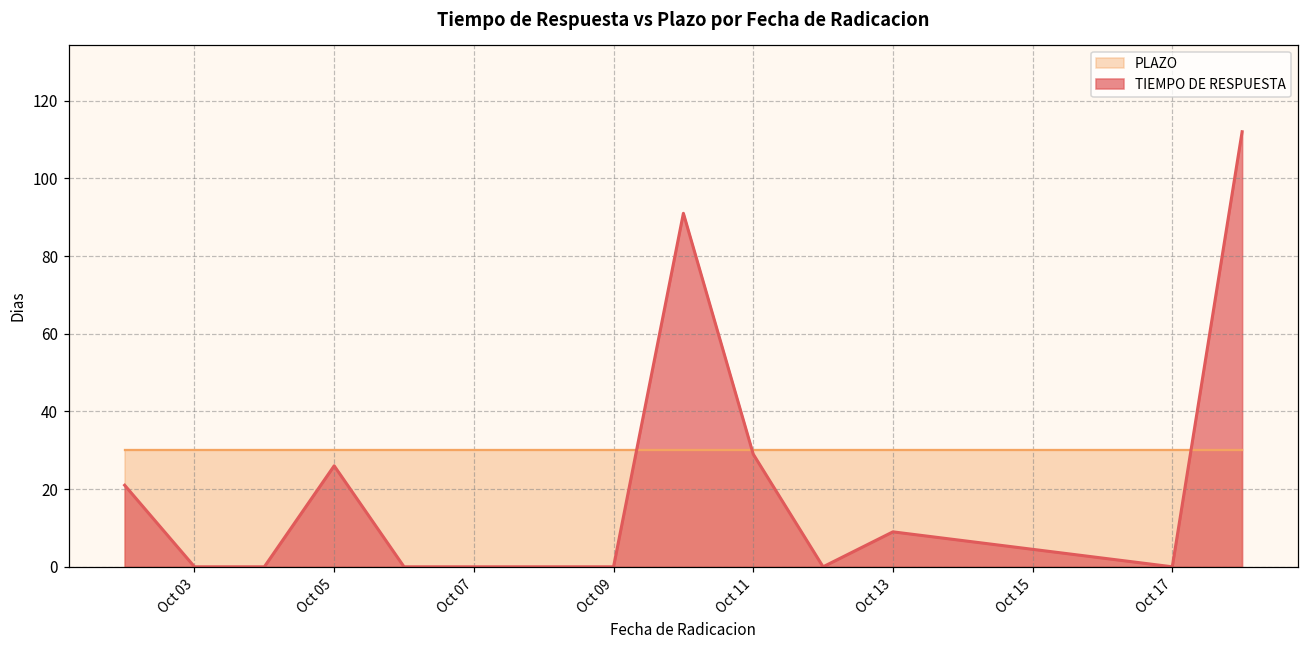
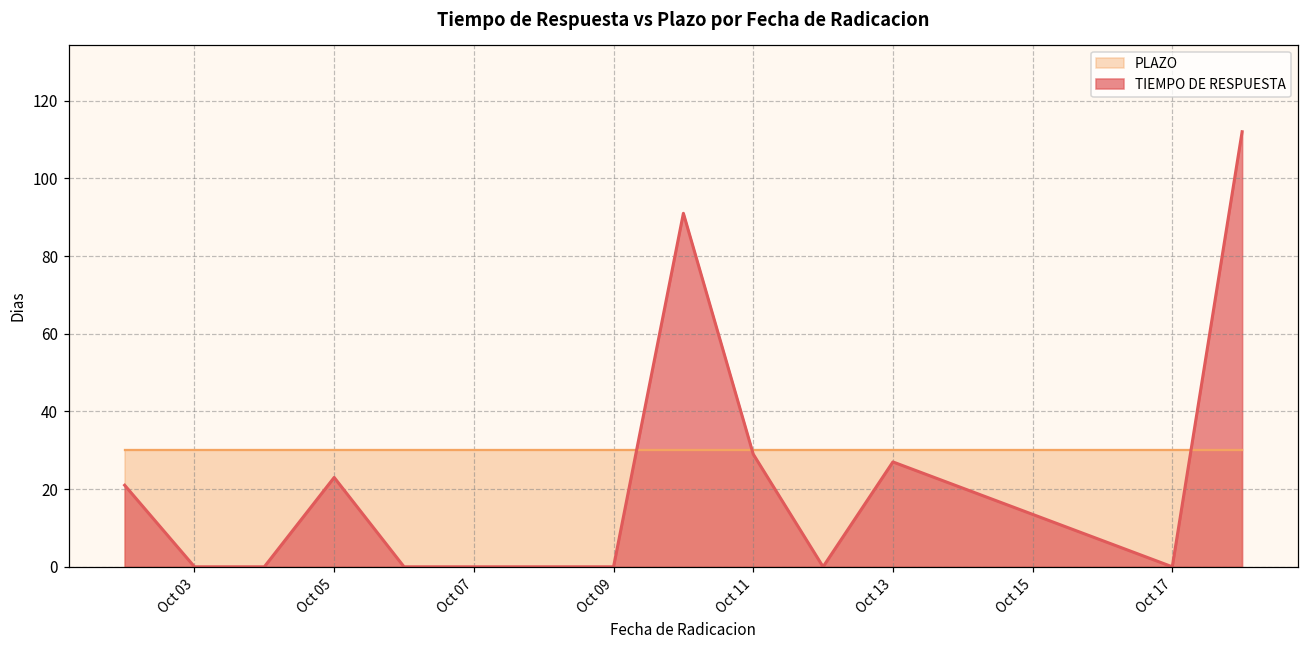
TIEMPO DE RESPUESTA, Oct 05: 26 -> 23
TIEMPO DE RESPUESTA, Oct 13: 9 -> 27
